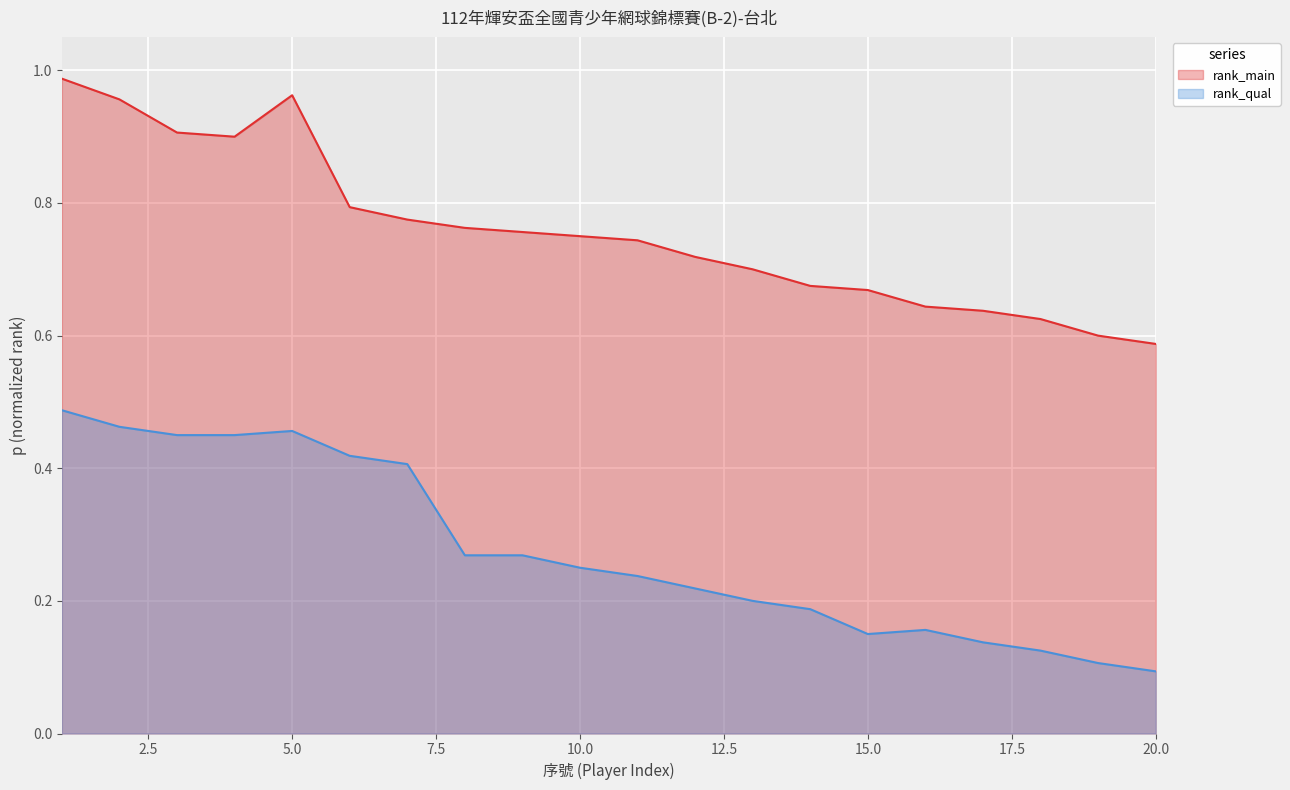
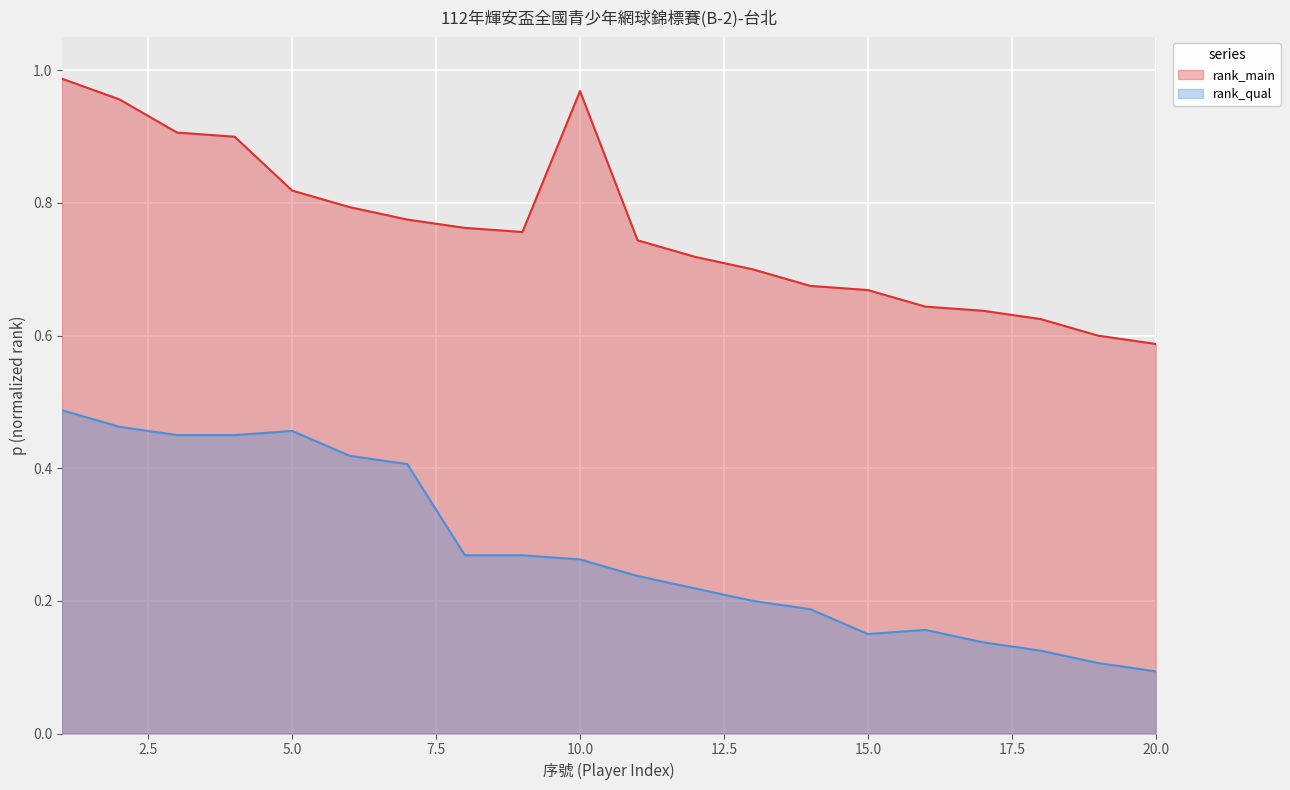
rank_main, 5.0: 0.96 -> 0.82
rank_main, 10.0: 0.75 -> 0.97
rank_qual, 10.0: 0.25 -> 0.26
